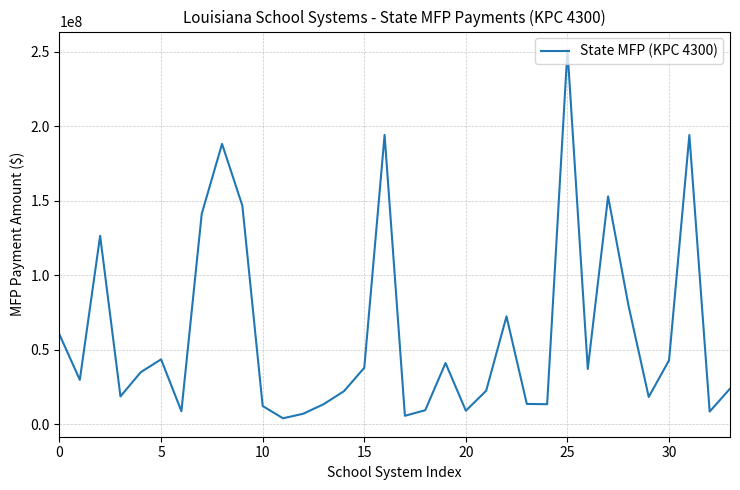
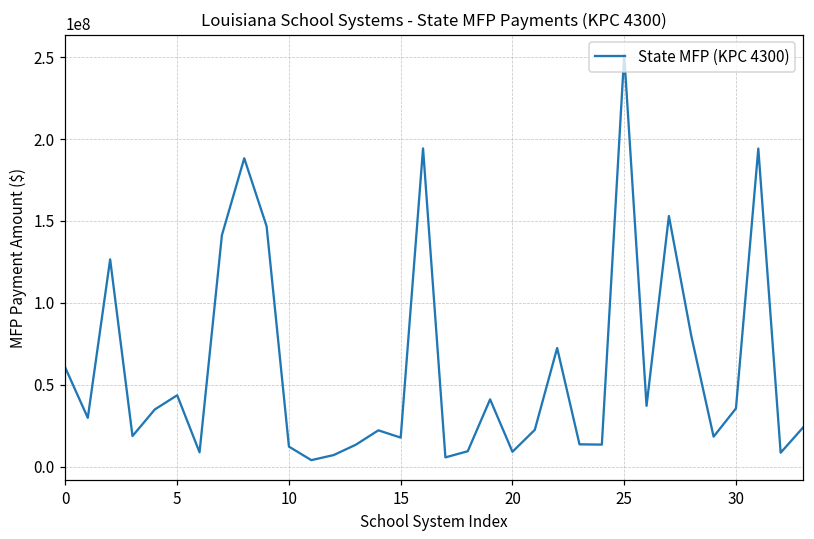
15: 38000000 -> 18000000
30: 43000000 -> 36000000
